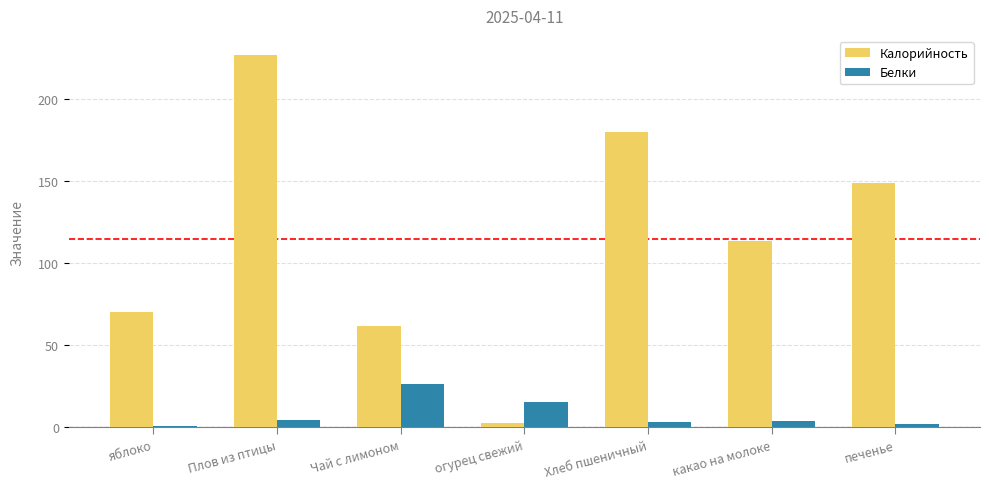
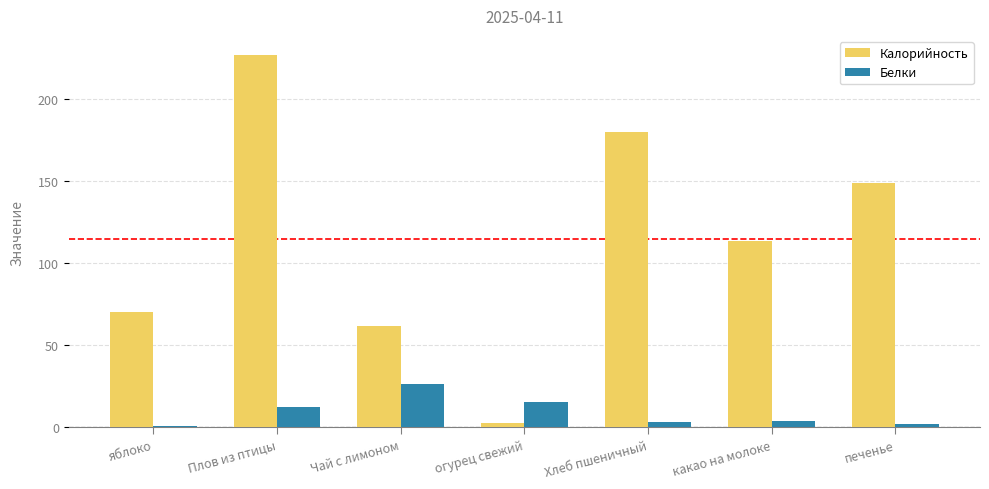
Белки, Плов из птицы: 5 -> 13
